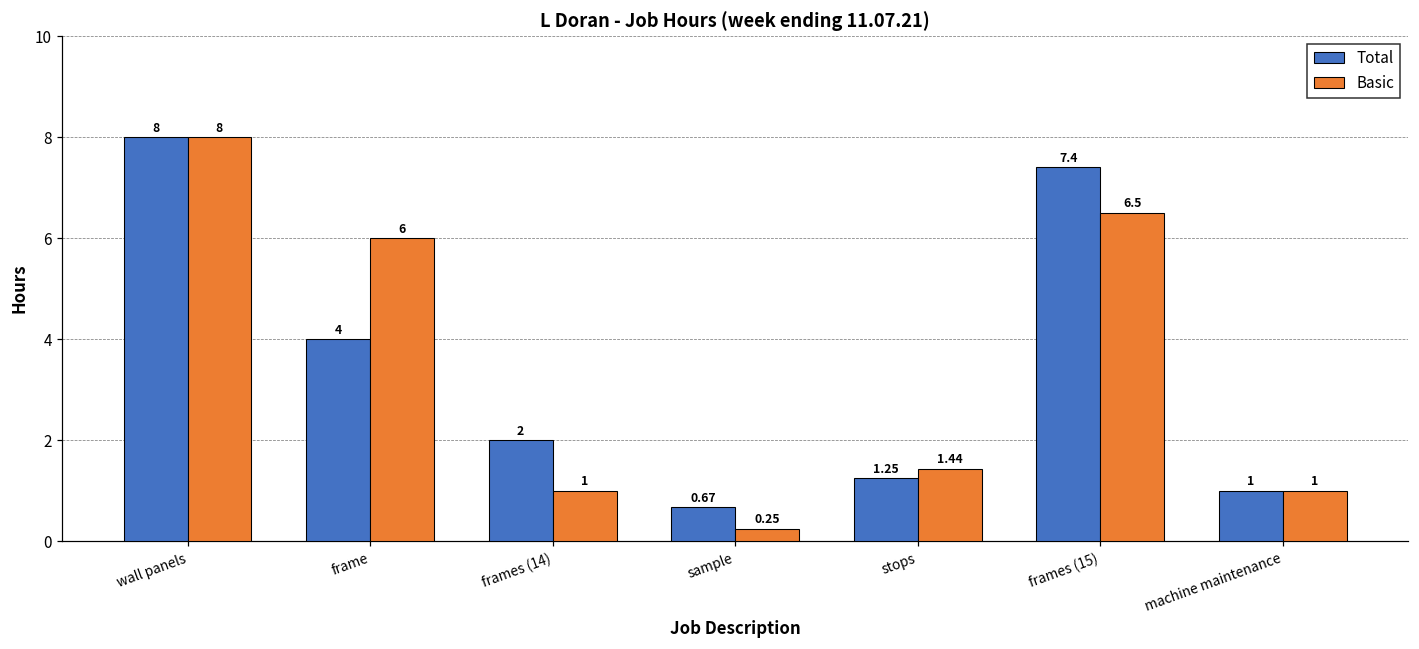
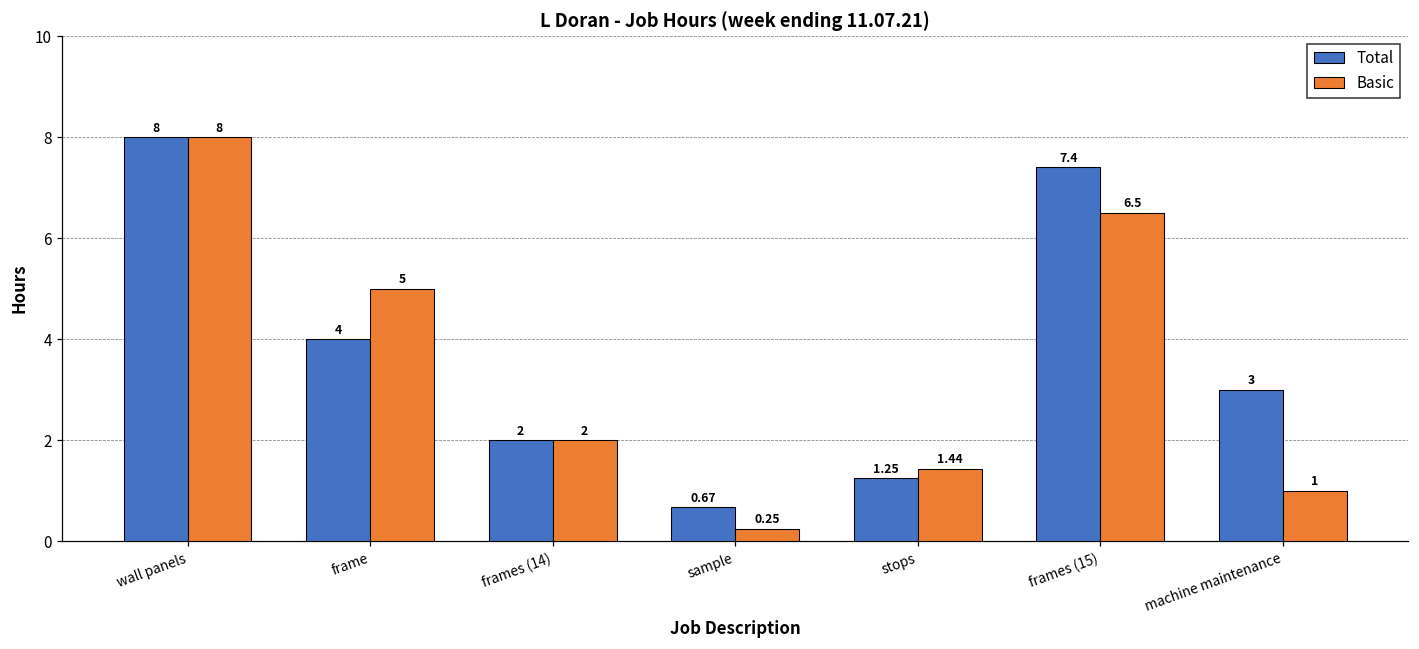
Basic, frame: 6 -> 5
Basic, frames (14): 1 -> 2
Total, machine maintenance: 1 -> 3
